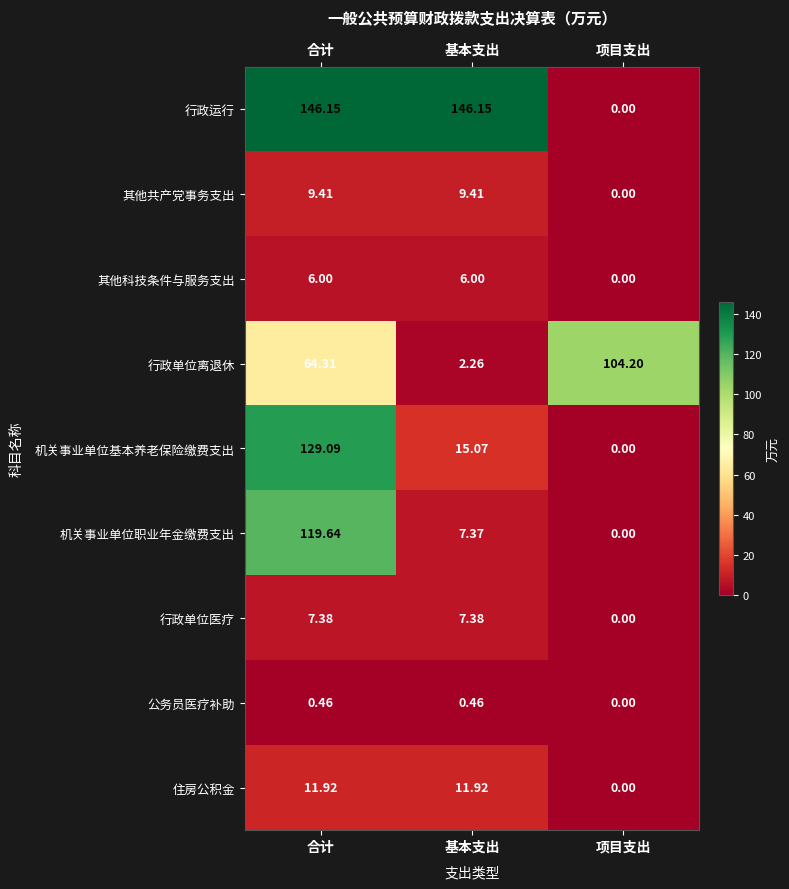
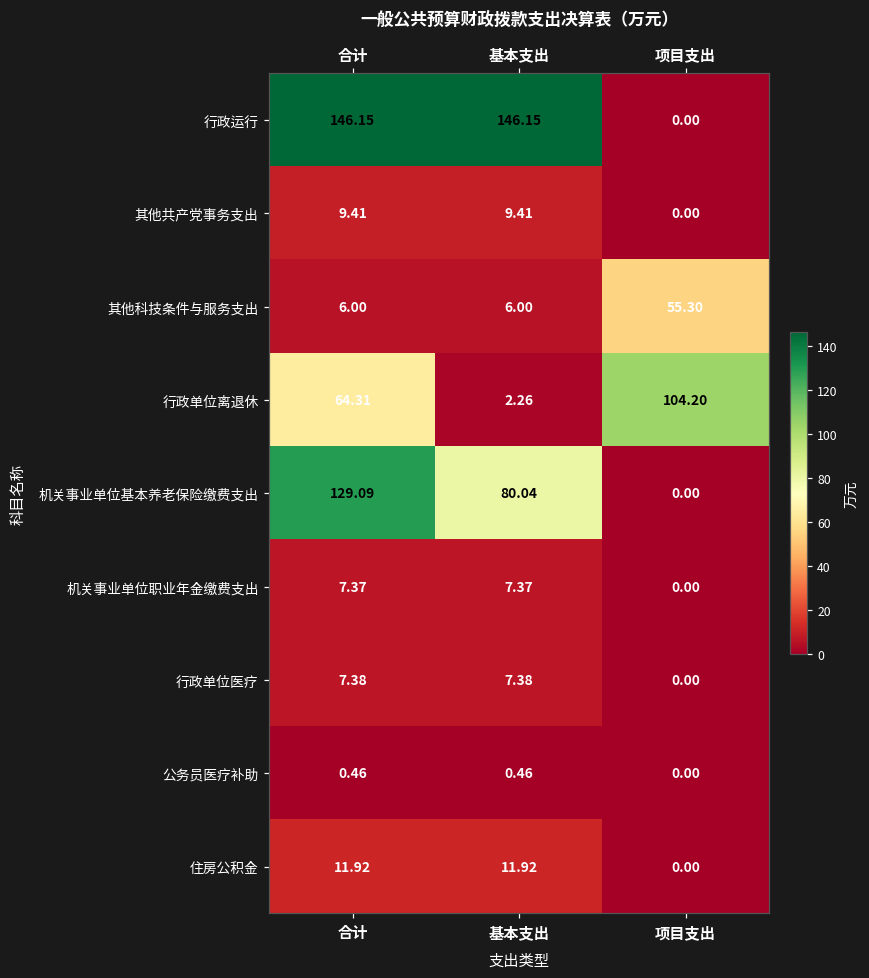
其他科技条件与服务支出, 项目支出: 0.00 -> 55.30
机关事业单位基本养老保险缴费支出, 基本支出: 15.07 -> 80.04
机关事业单位职业年金缴费支出, 合计: 119.64 -> 7.37
